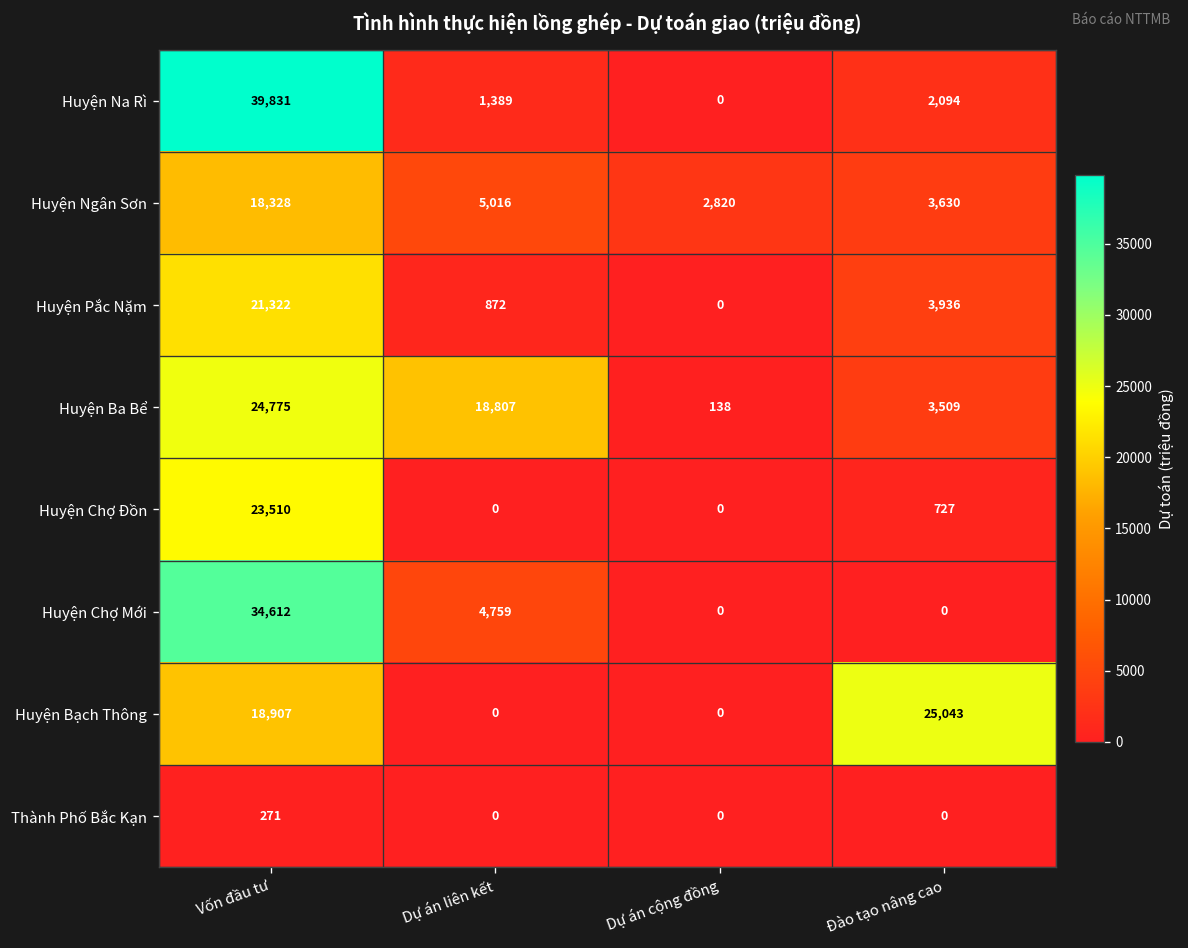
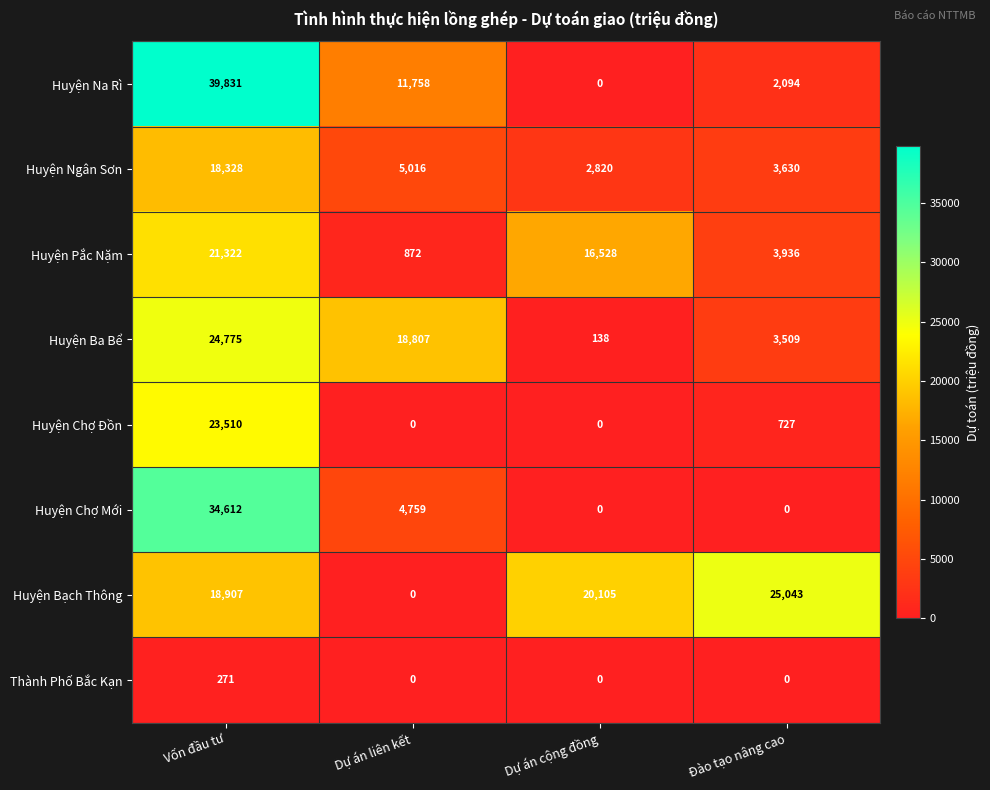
Huyện Na Rì, Dự án liên kết: 1,389 -> 11,758
Huyện Pắc Nặm, Dự án cộng đồng: 0 -> 16,528
Huyện Bạch Thông, Dự án cộng đồng: 0 -> 20,105
